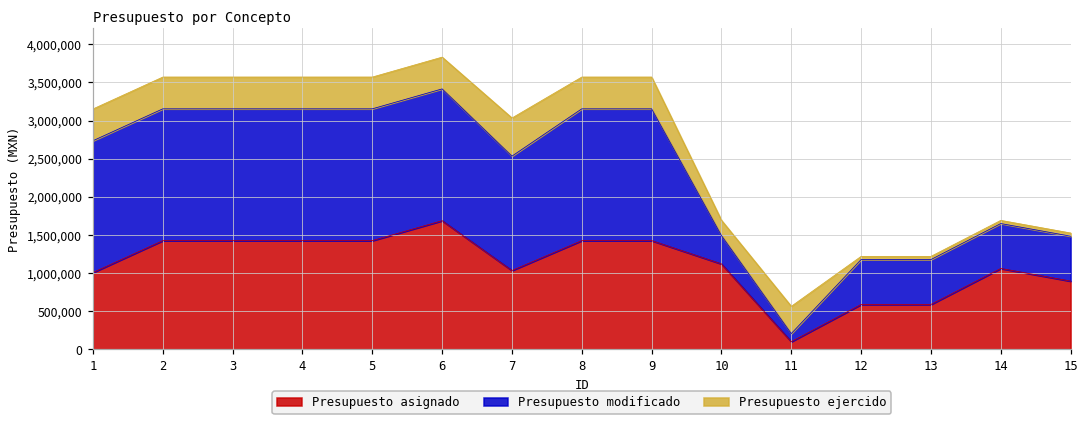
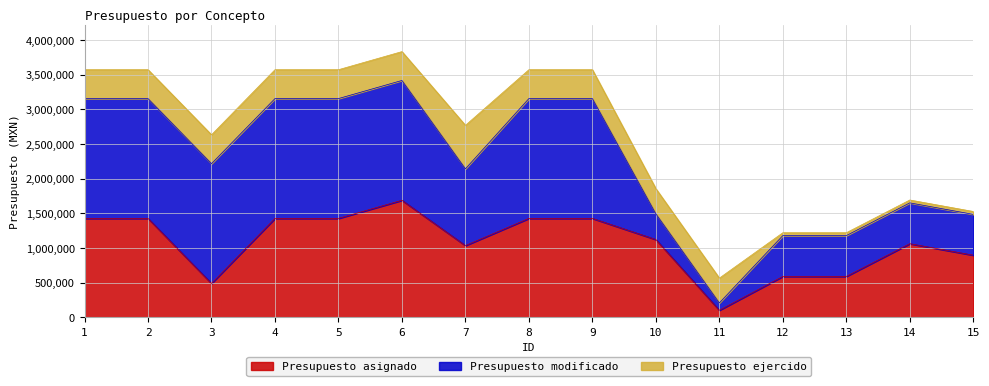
Presupuesto asignado, 1: 1,000,000 -> 1,400,000
Presupuesto asignado, 3: 1,400,000 -> 500,000
Presupuesto modificado, 7: 1,500,000 -> 1,100,000
Presupuesto ejercido, 7: 500,000 -> 600,000
Presupuesto ejercido, 10: 200,000 -> 400,000
